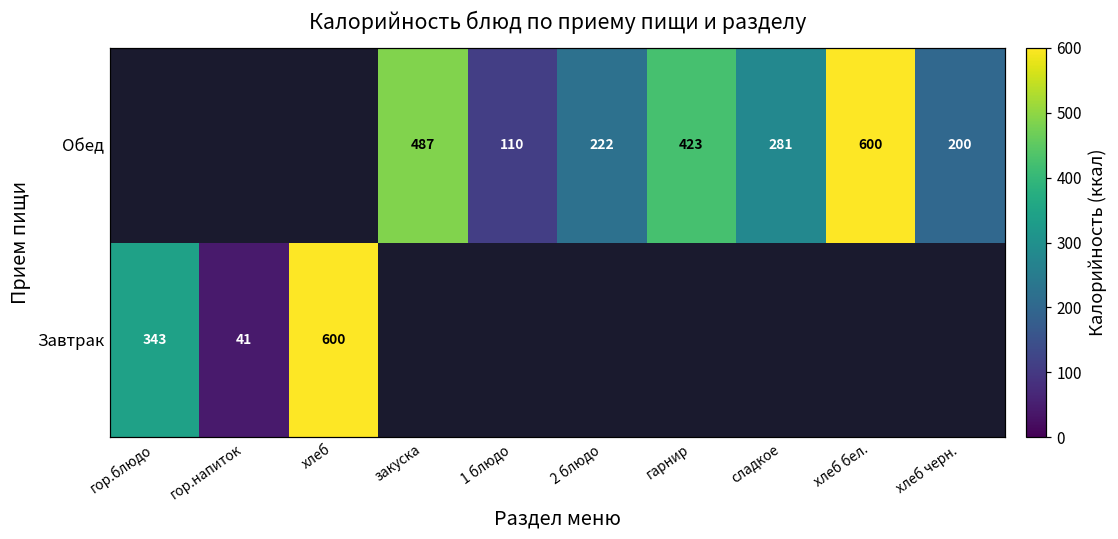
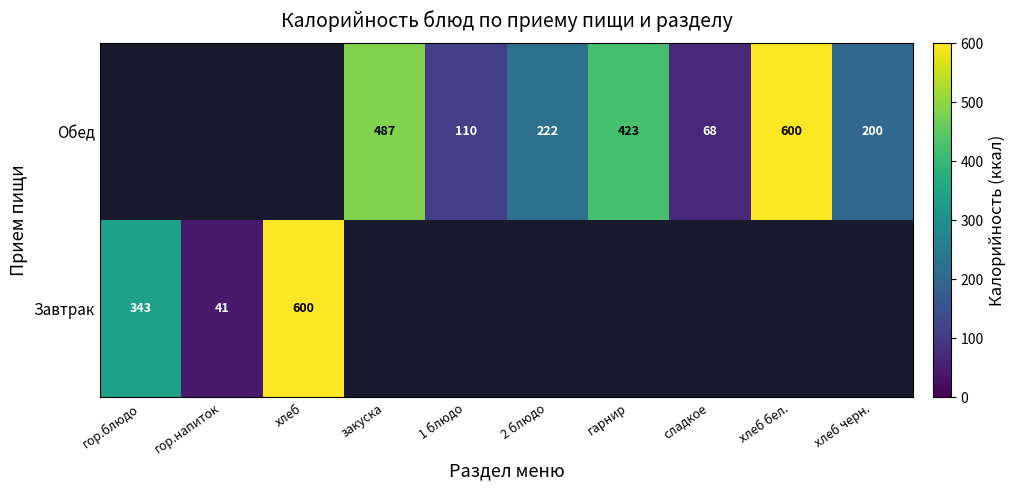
Обед, сладкое: 281 -> 68
